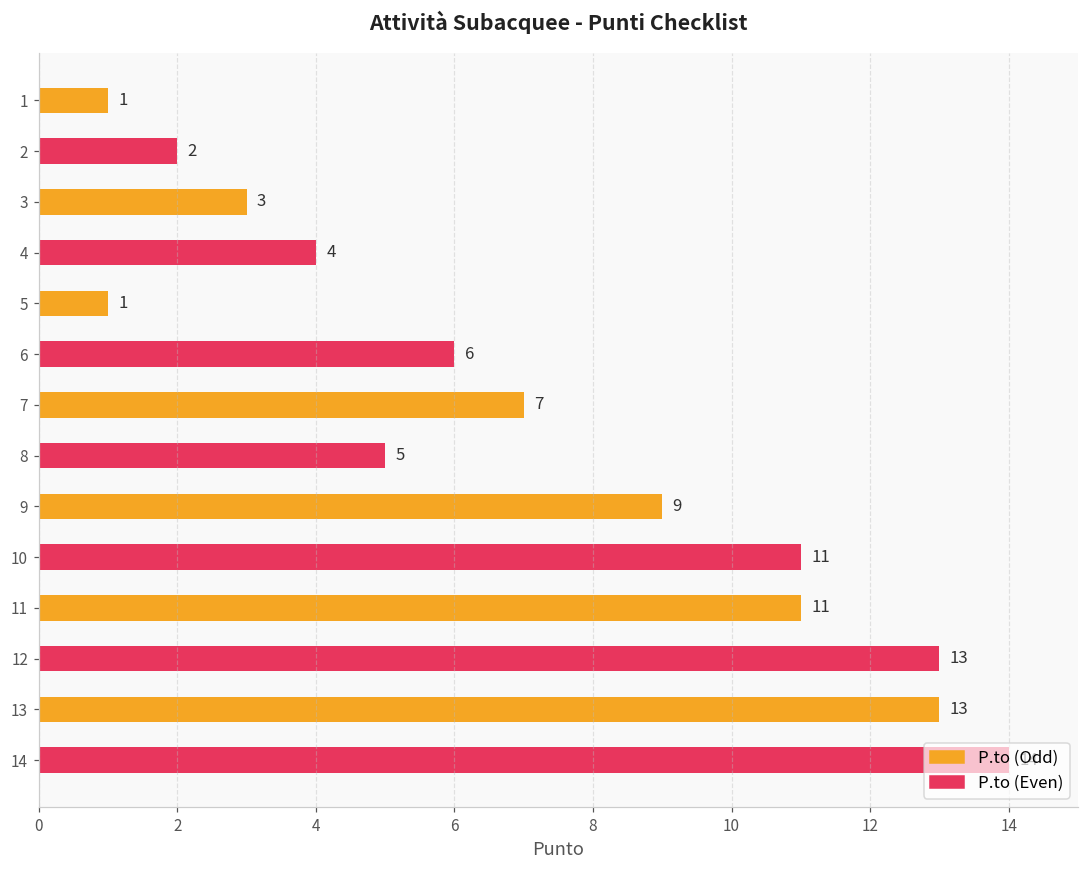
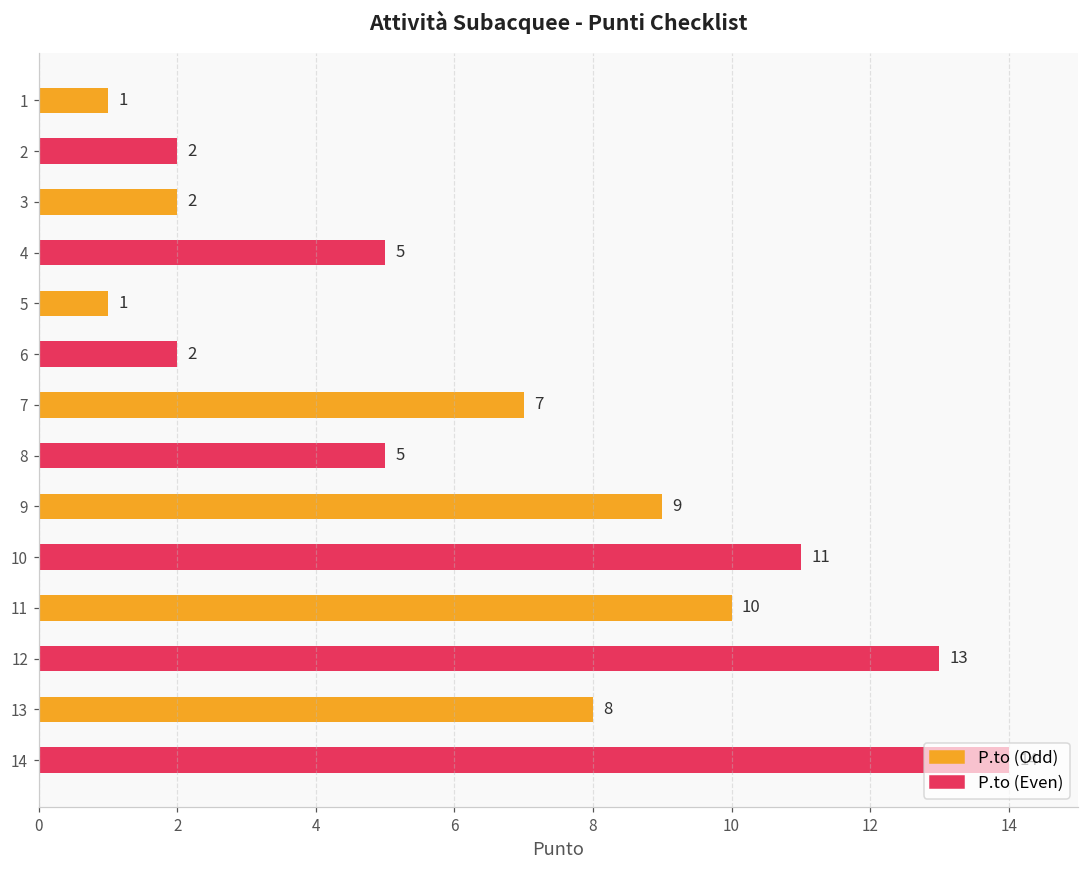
3: 3 -> 2
4: 4 -> 5
6: 6 -> 2
11: 11 -> 10
13: 13 -> 8
